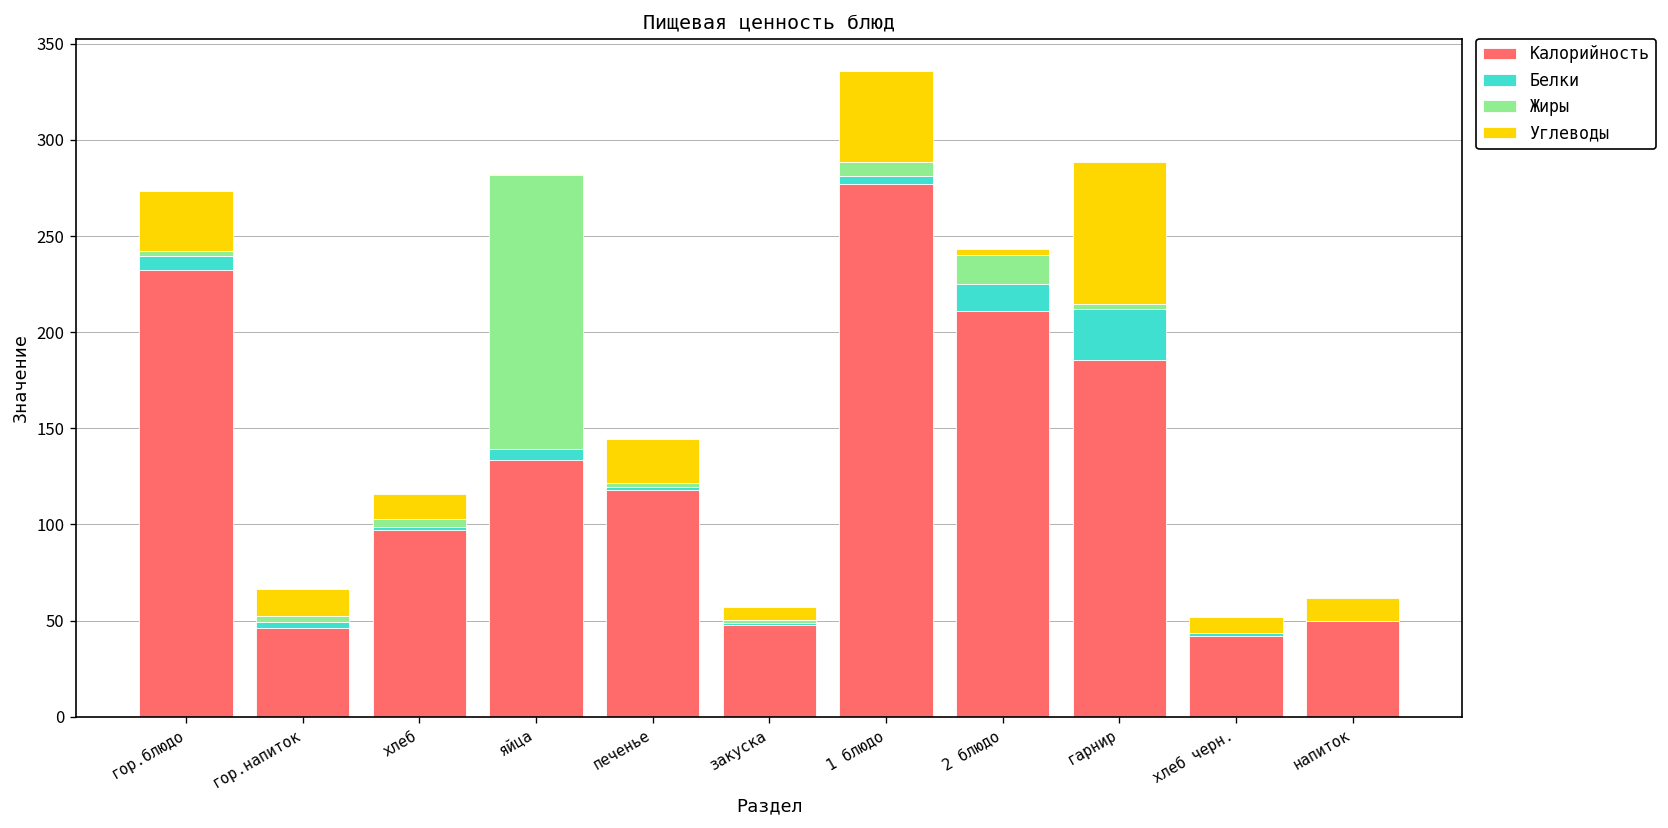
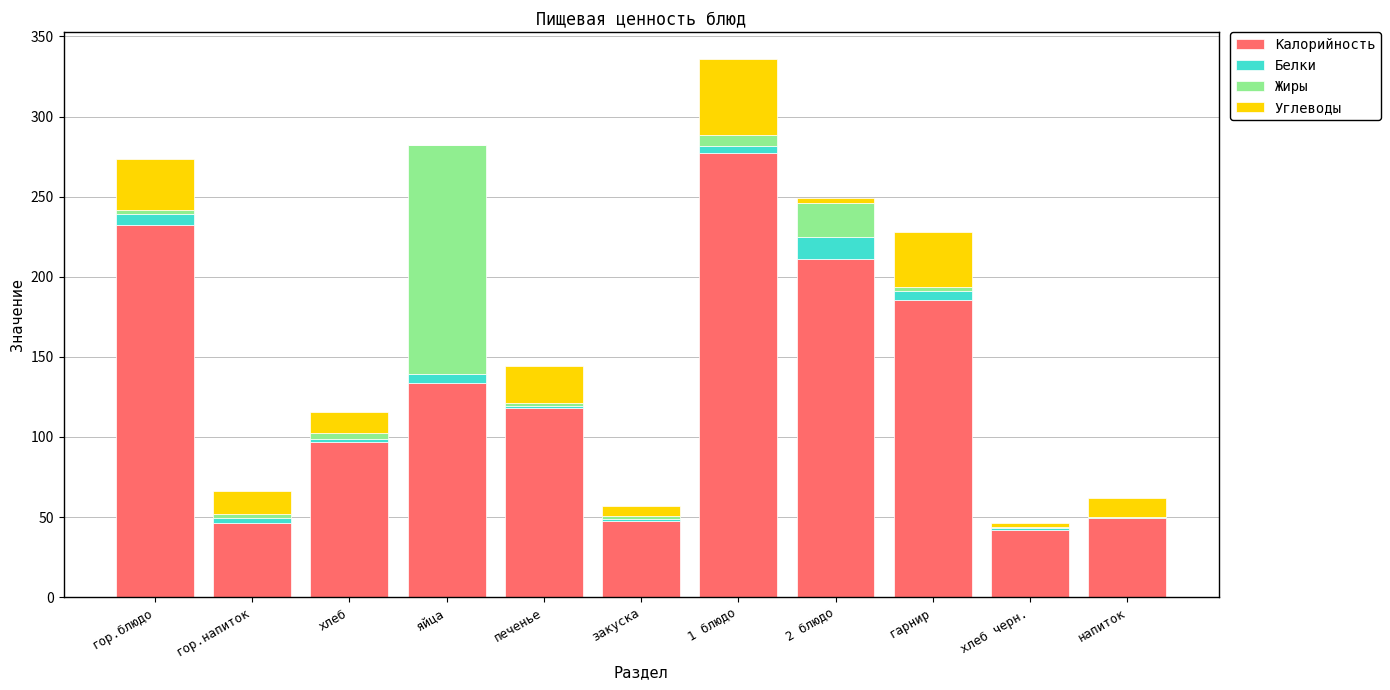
Жиры, 2 блюдо: 15 -> 21
Белки, гарнир: 26 -> 5
Углеводы, гарнир: 74 -> 34
Углеводы, хлеб черн.: 9 -> 3
